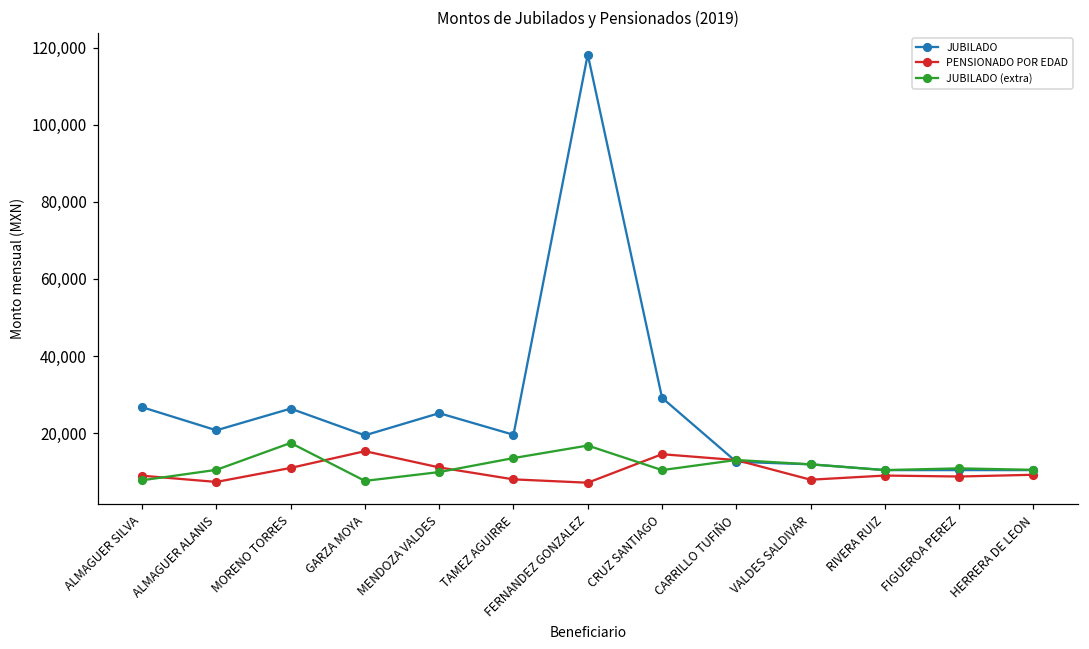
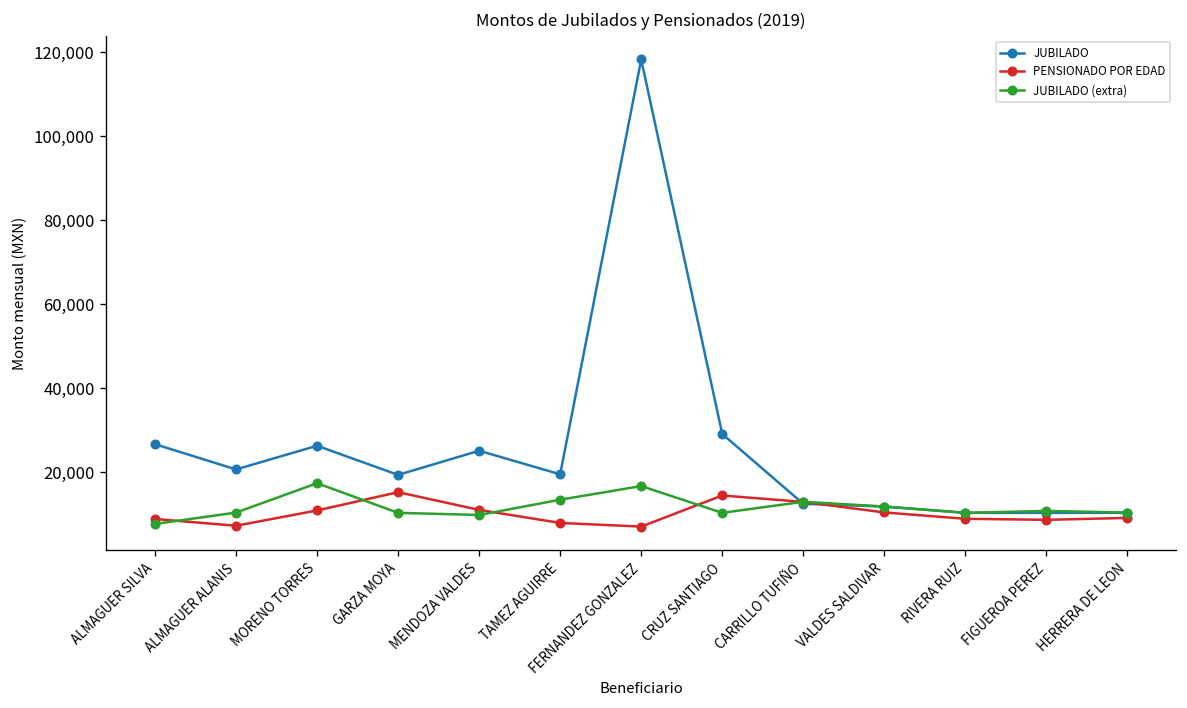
JUBILADO (extra), GARZA MOYA: 8,000 -> 10,000
PENSIONADO POR EDAD, VALDES SALDIVAR: 8,000 -> 10,000
